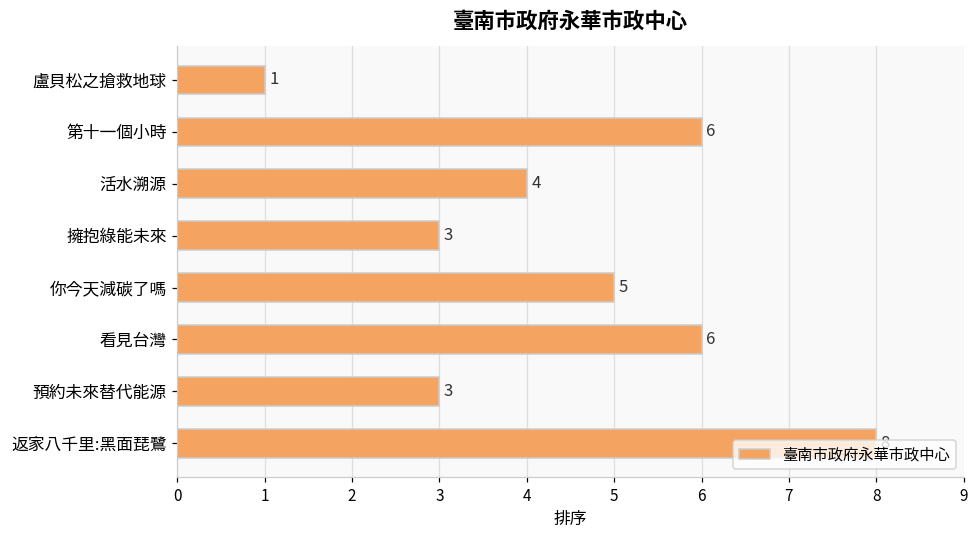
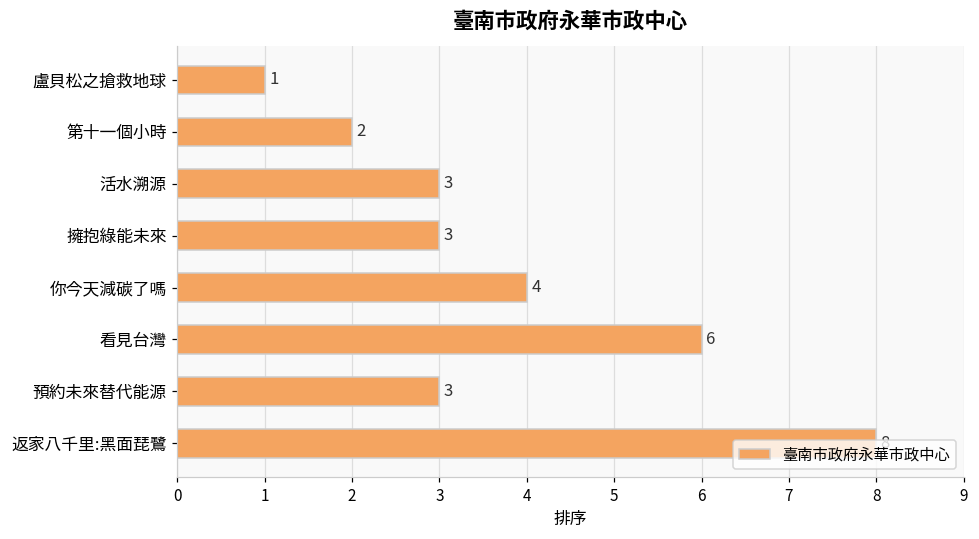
第十一個小時: 6 -> 2
活水溯源: 4 -> 3
你今天減碳了嗎: 5 -> 4
